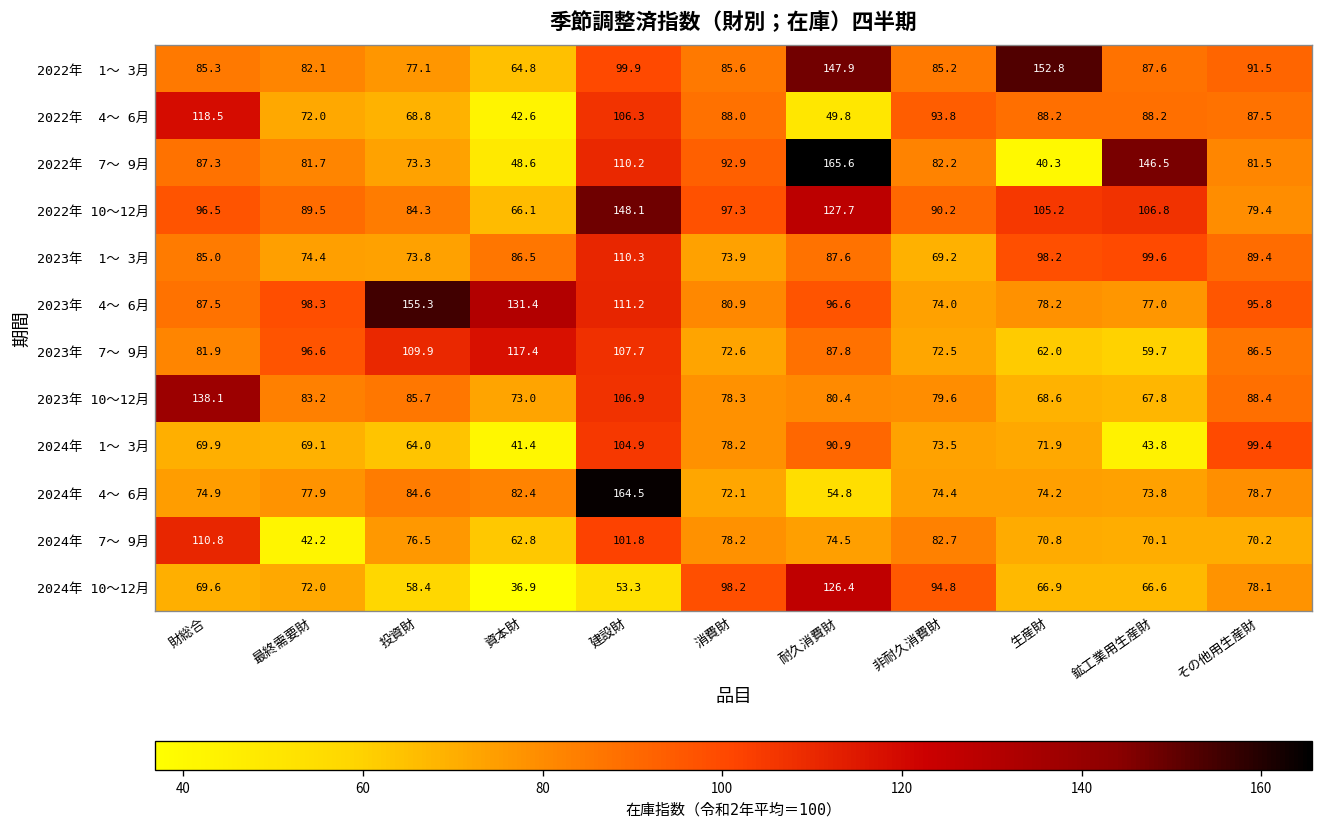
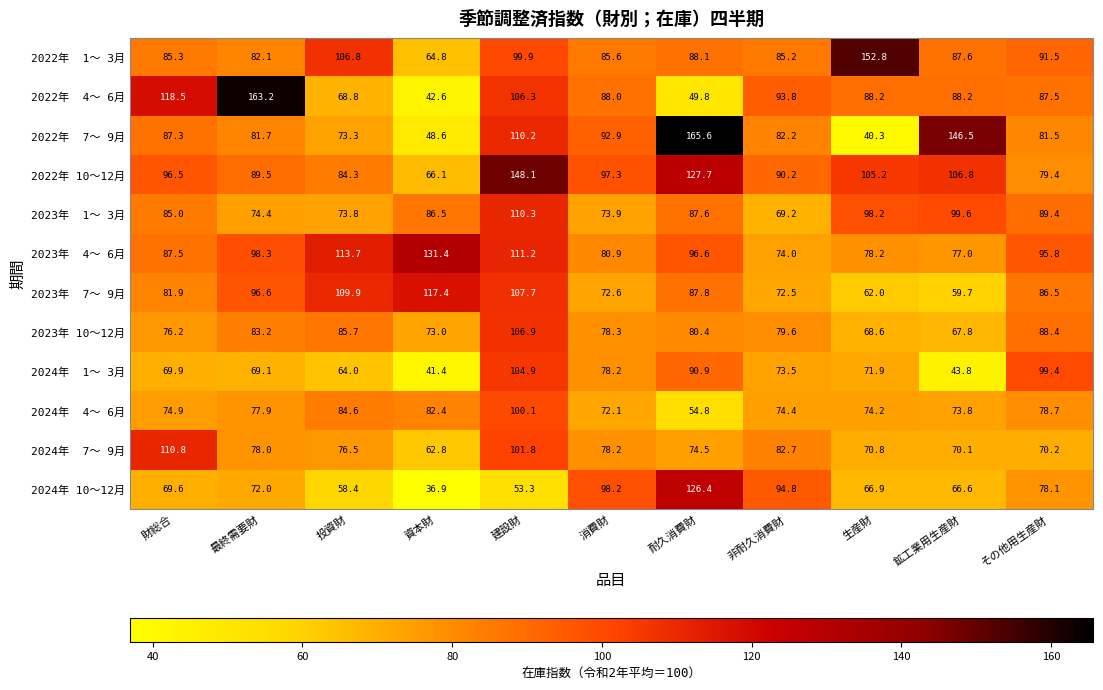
2022年 1～ 3月, 投資財: 77.1 -> 106.8
2022年 1～ 3月, 耐久消費財: 147.9 -> 88.1
2022年 4～ 6月, 最終需要財: 72.0 -> 163.2
2023年 4～ 6月, 投資財: 155.3 -> 113.7
2023年 10～12月, 財総合: 138.1 -> 76.2
2024年 4～ 6月, 建設財: 164.5 -> 100.1
2024年 7～ 9月, 最終需要財: 42.2 -> 78.0
